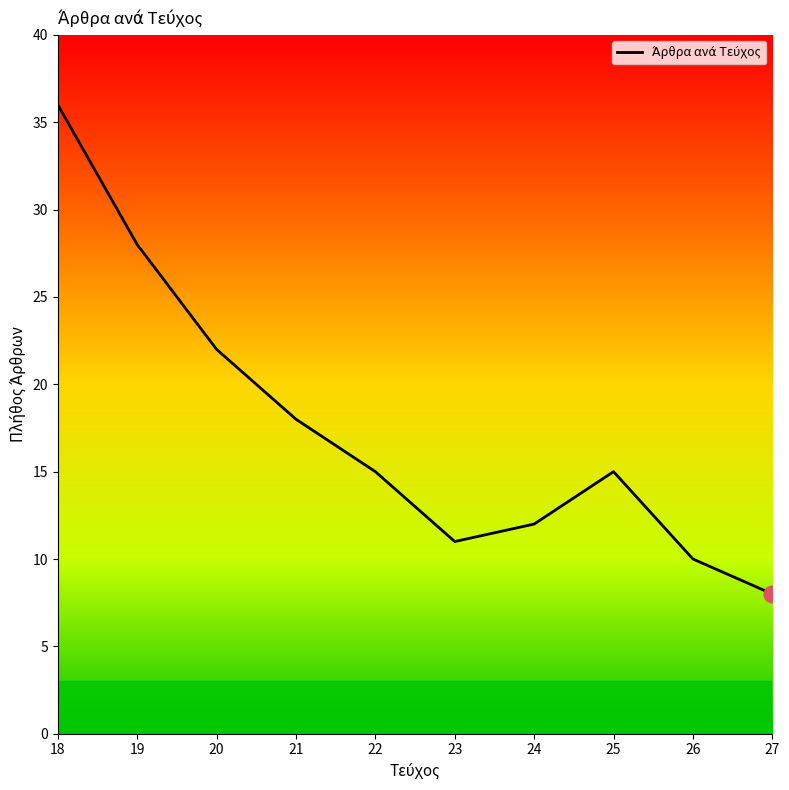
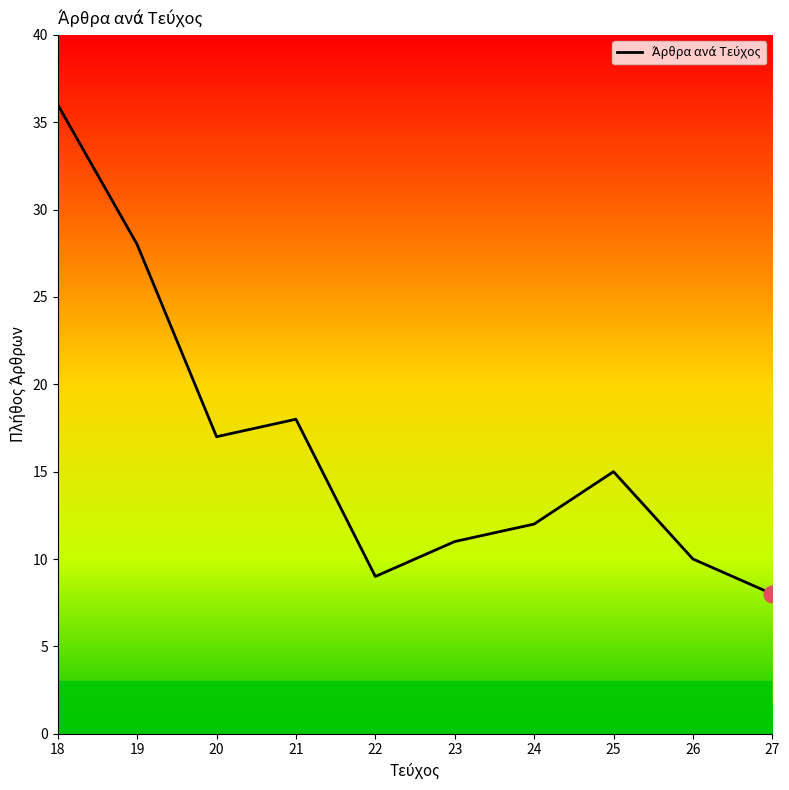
Άρθρα ανά Τεύχος, 20: 22 -> 17
Άρθρα ανά Τεύχος, 22: 15 -> 9
